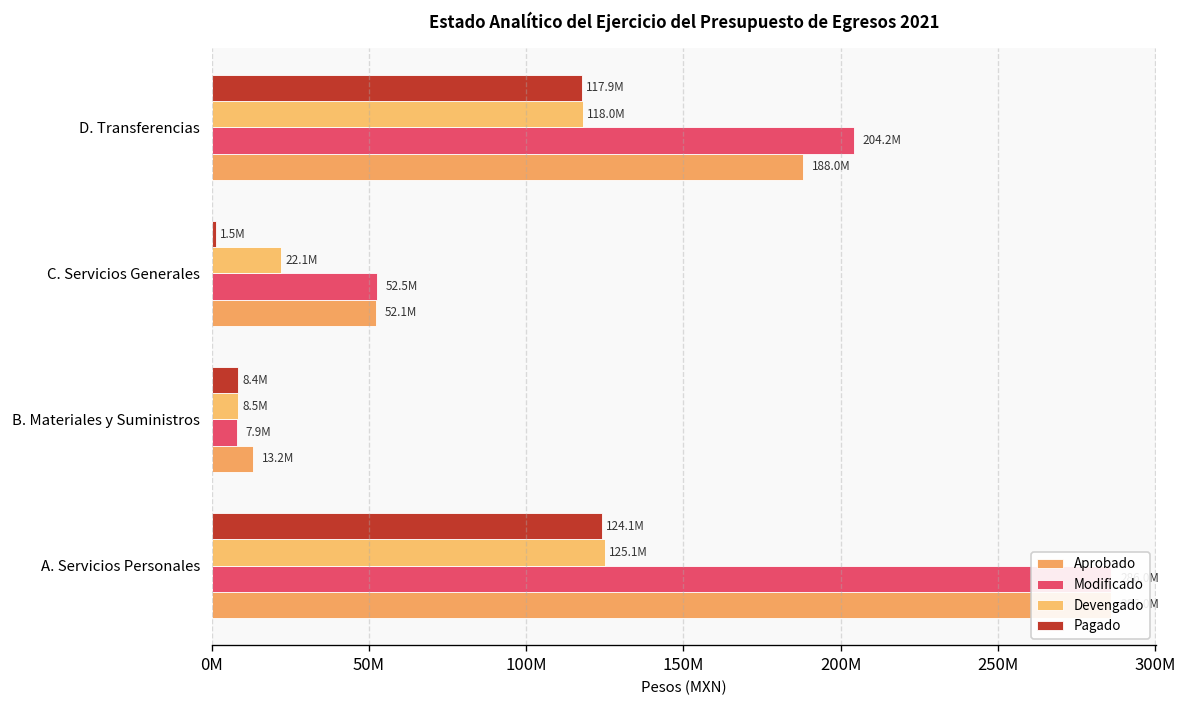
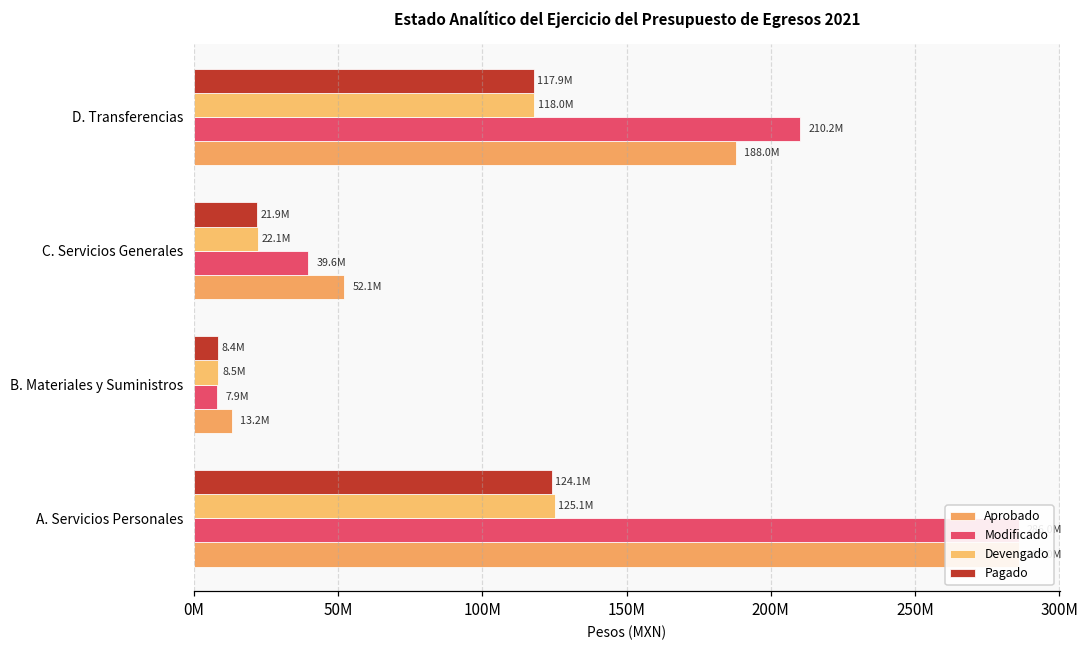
Modificado, D. Transferencias: 204.2M -> 210.2M
Pagado, C. Servicios Generales: 1.5M -> 21.9M
Modificado, C. Servicios Generales: 52.5M -> 39.6M
